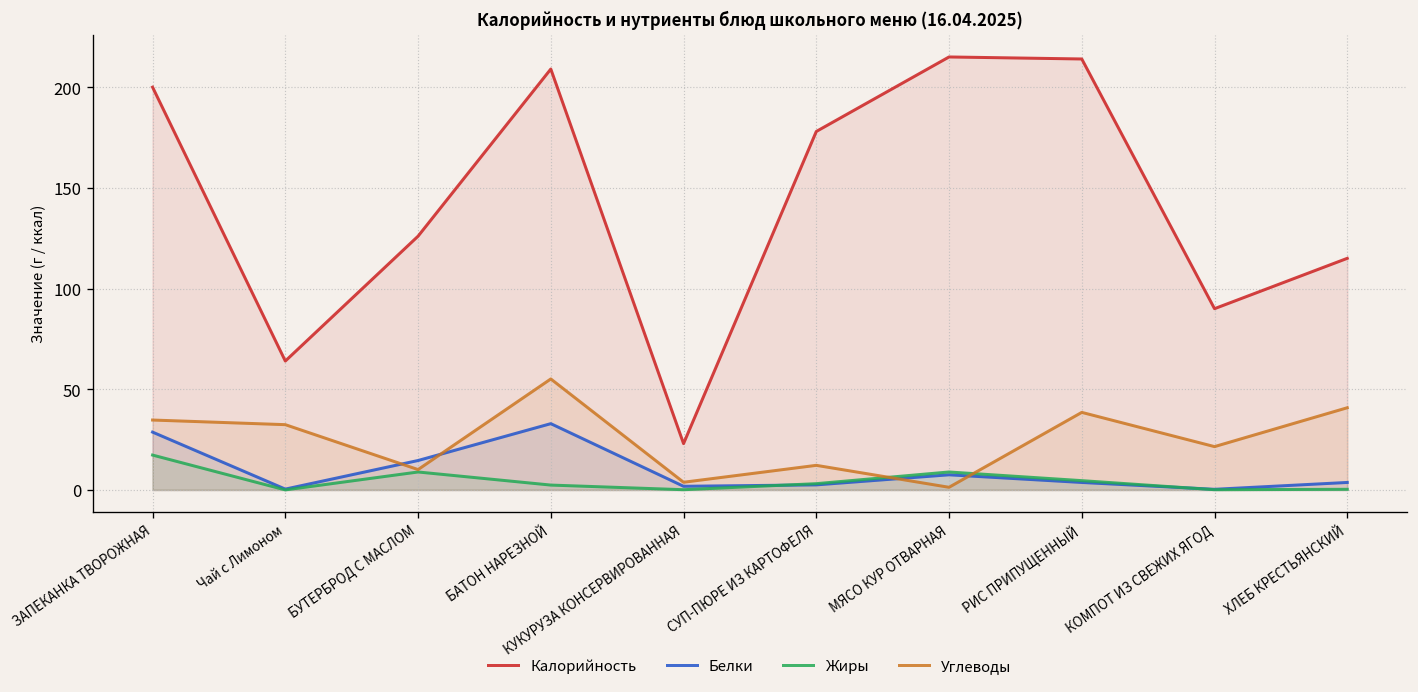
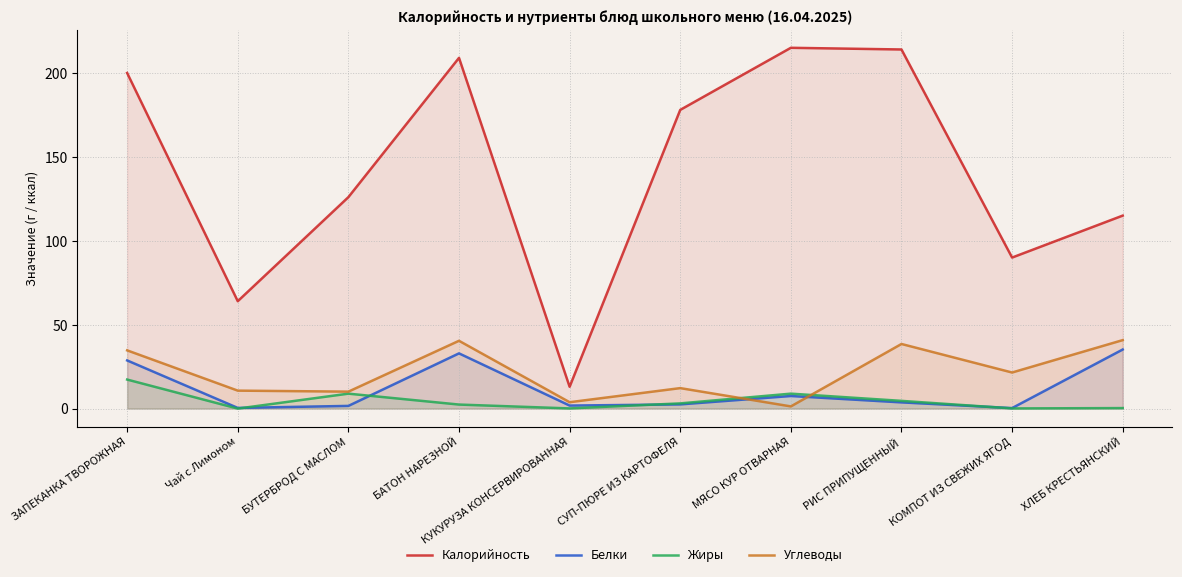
Углеводы, Чай с Лимоном: 32 -> 11
Белки, БУТЕРБРОД С МАСЛОМ: 15 -> 2
Углеводы, БАТОН НАРЕЗНОЙ: 55 -> 40
Калорийность, КУКУРУЗА КОНСЕРВИРОВАННАЯ: 23 -> 13
Белки, ХЛЕБ КРЕСТЬЯНСКИЙ: 4 -> 35
